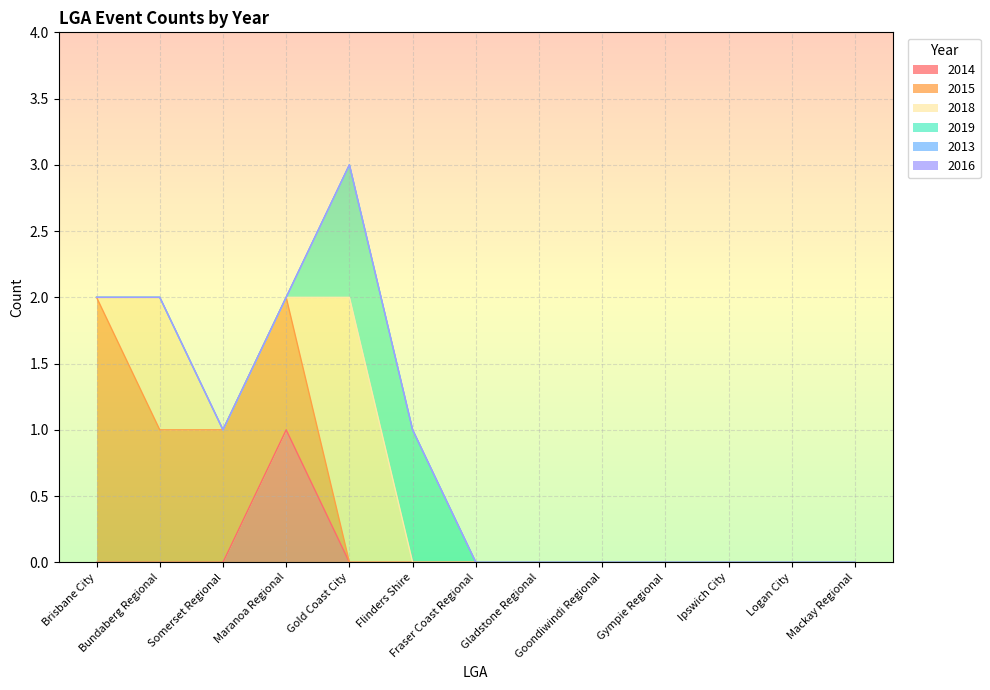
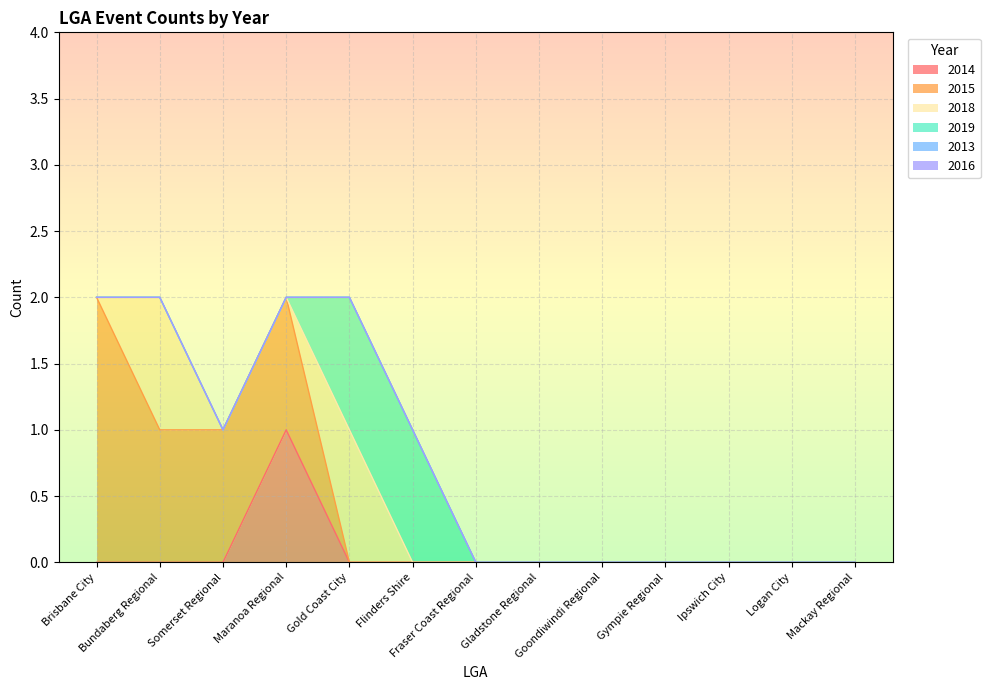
2018, Gold Coast City: 2 -> 1
